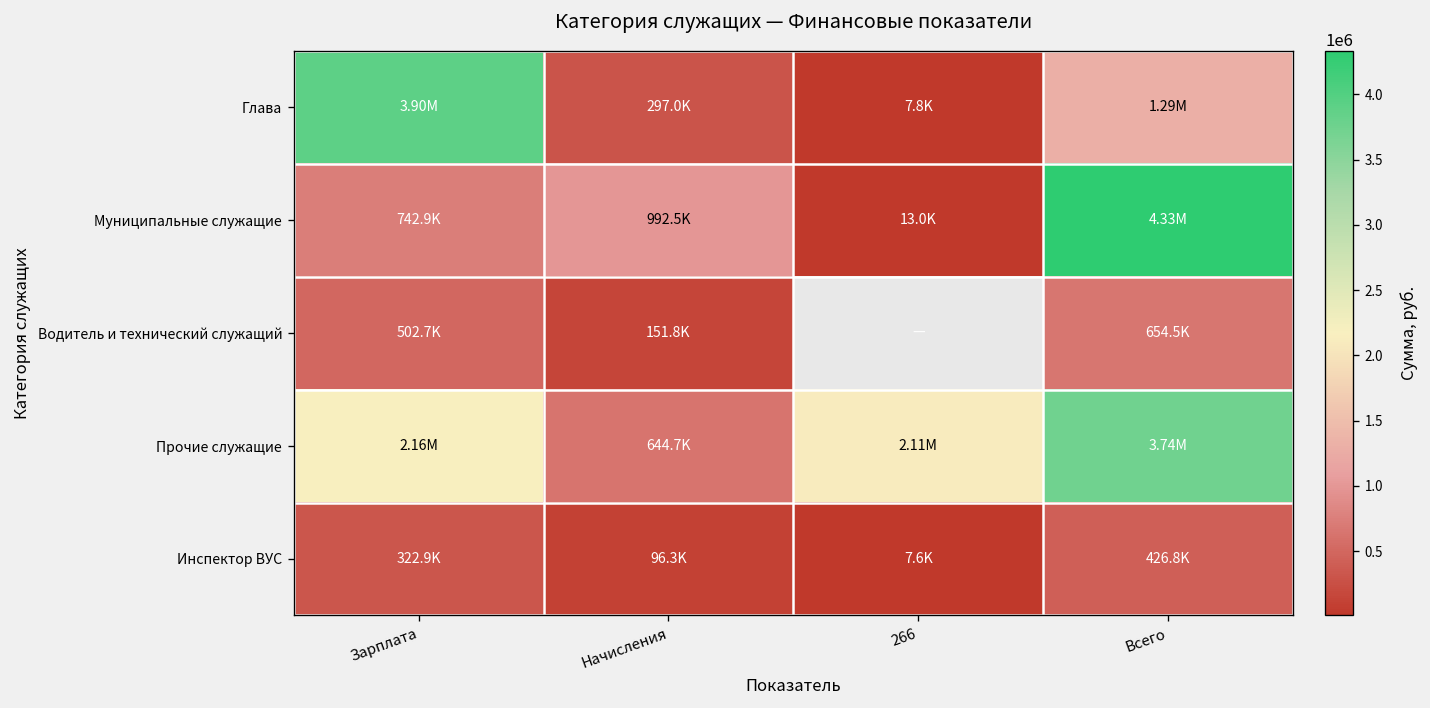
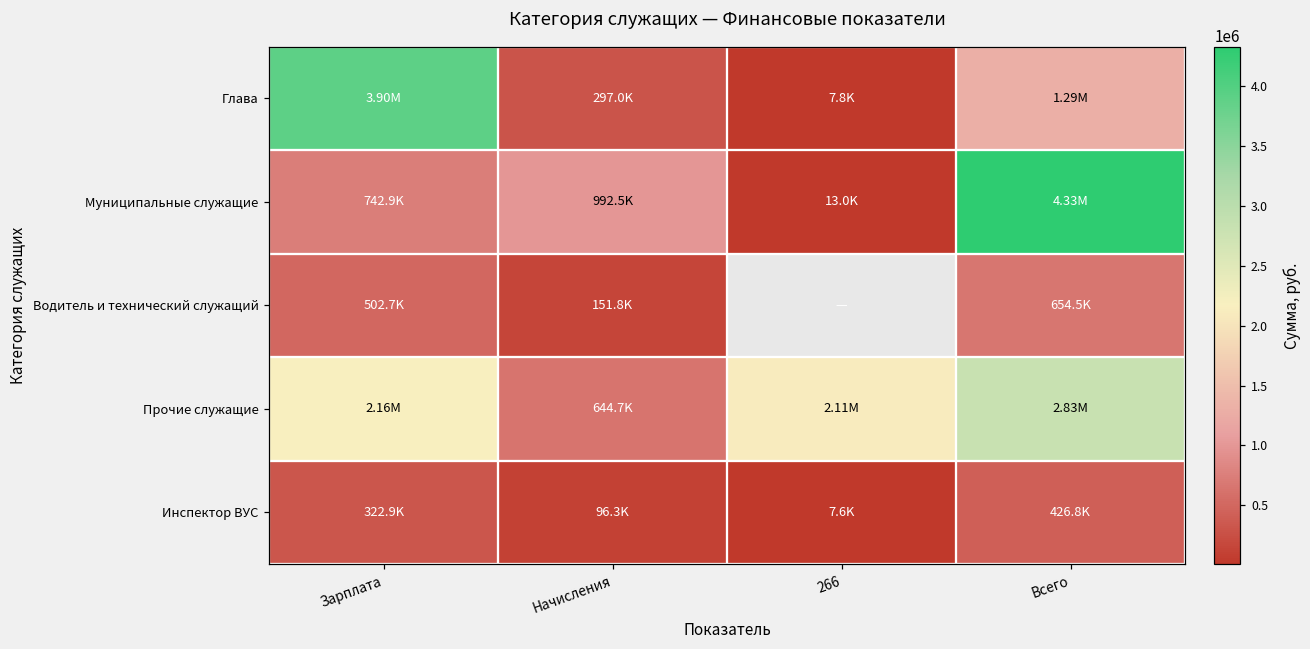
Прочие служащие, Всего: 3.74M -> 2.83M
